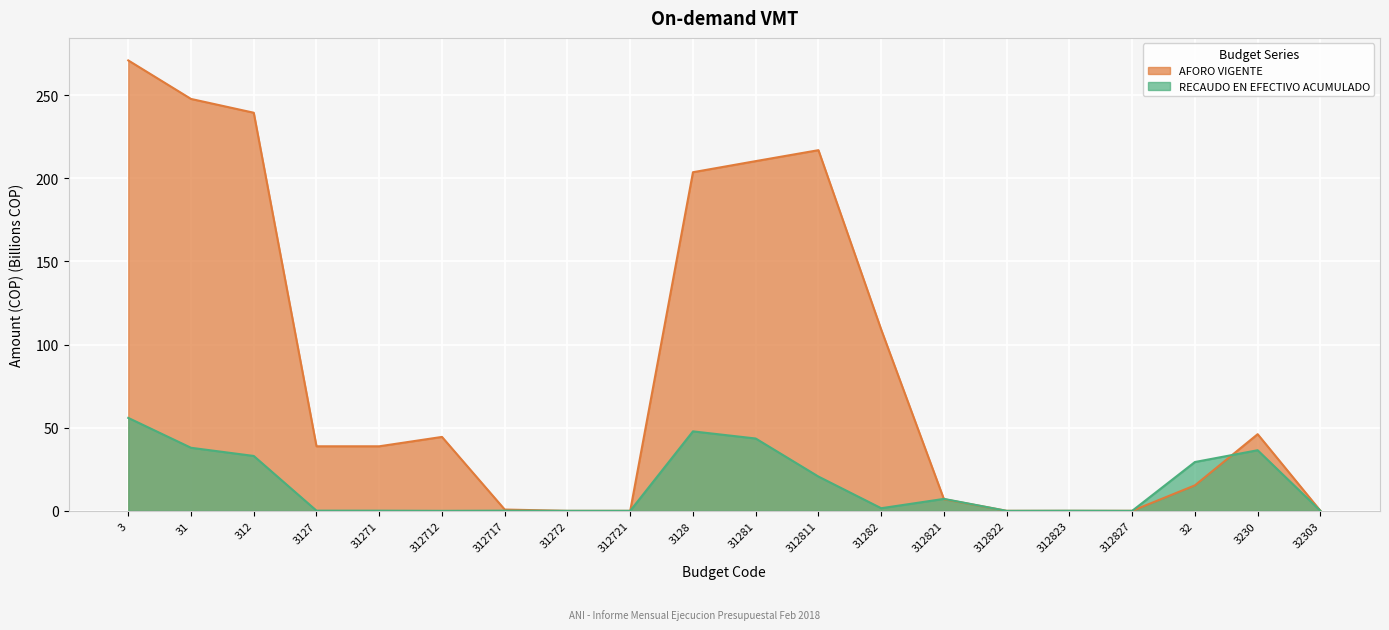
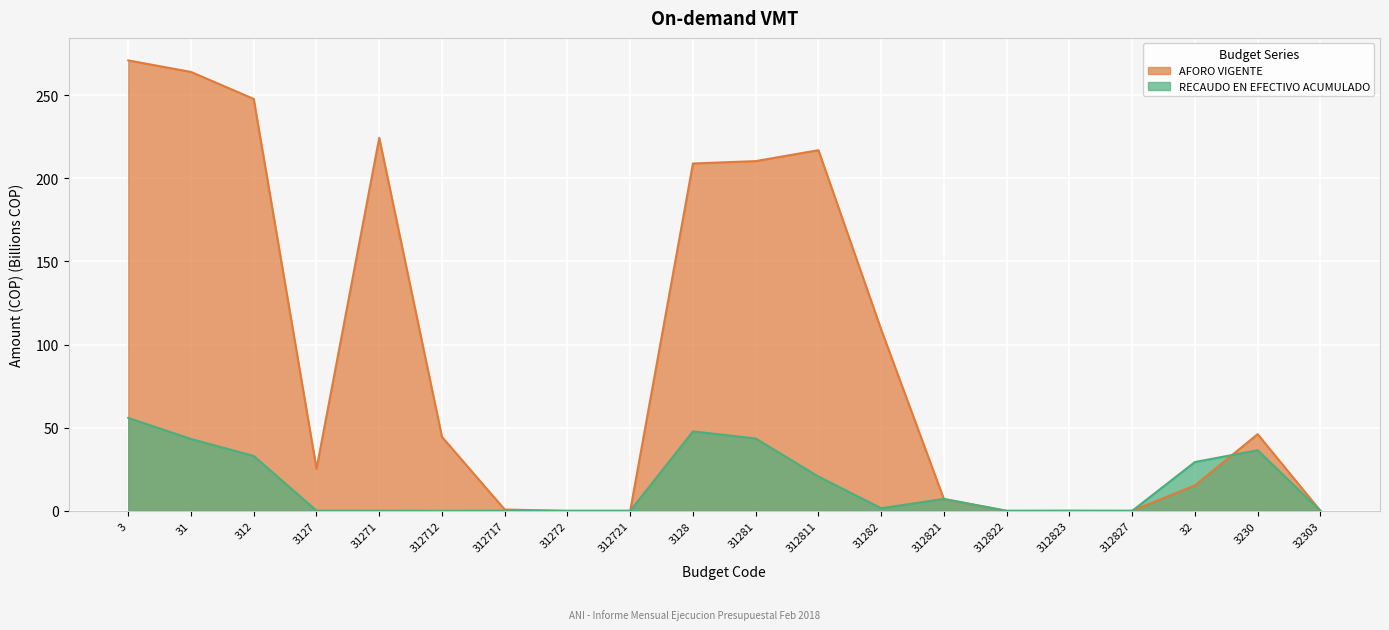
AFORO VIGENTE, 31: 248 -> 264
RECAUDO EN EFECTIVO ACUMULADO, 31: 38 -> 43
AFORO VIGENTE, 312: 239 -> 248
AFORO VIGENTE, 3127: 39 -> 25
AFORO VIGENTE, 31271: 39 -> 224
AFORO VIGENTE, 3128: 204 -> 209
